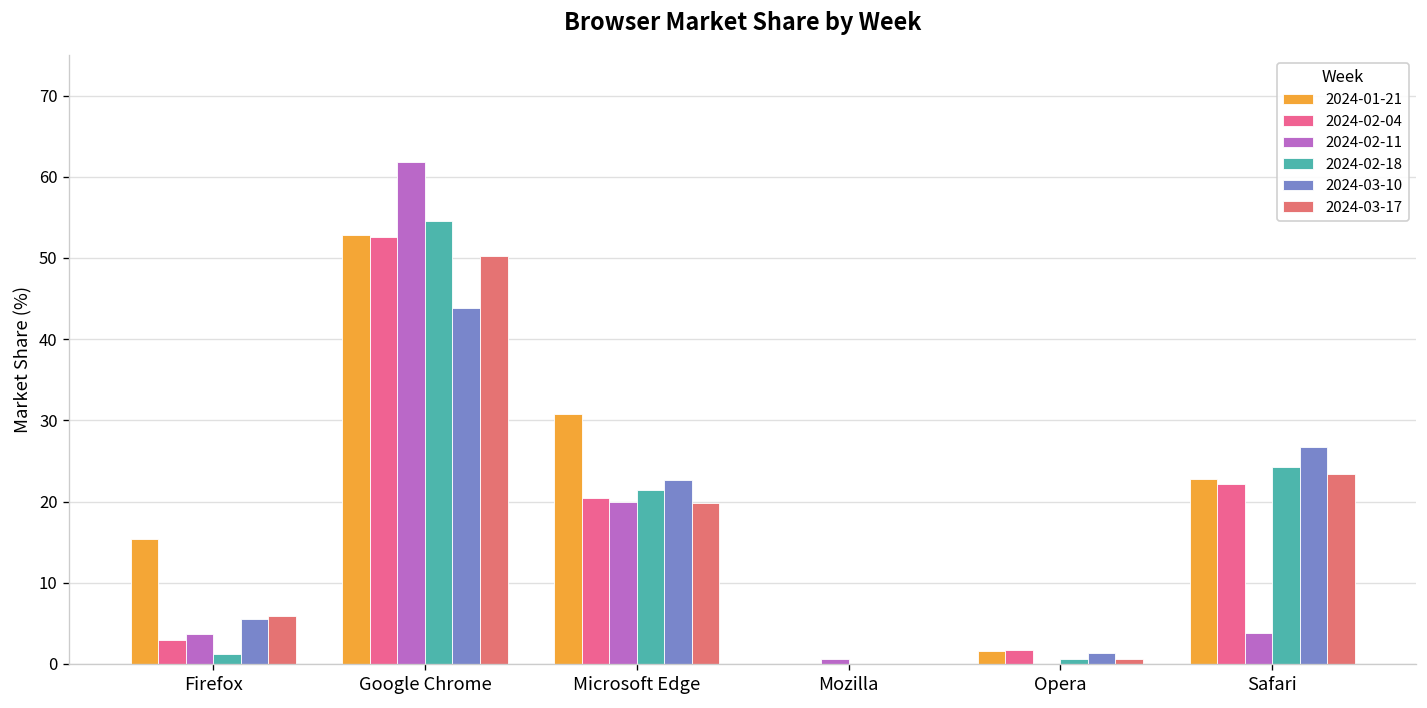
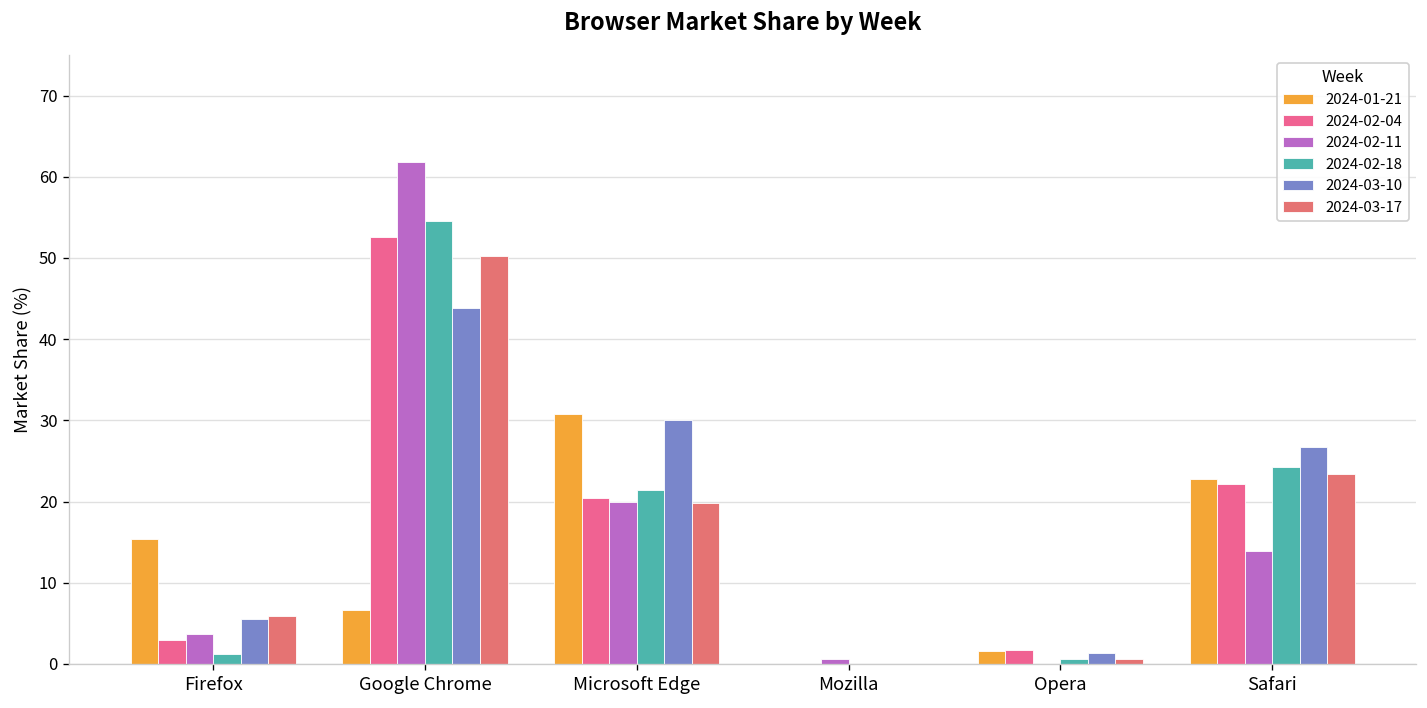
2024-01-21, Google Chrome: 53 -> 7
2024-03-10, Microsoft Edge: 23 -> 30
2024-02-11, Safari: 4 -> 14
